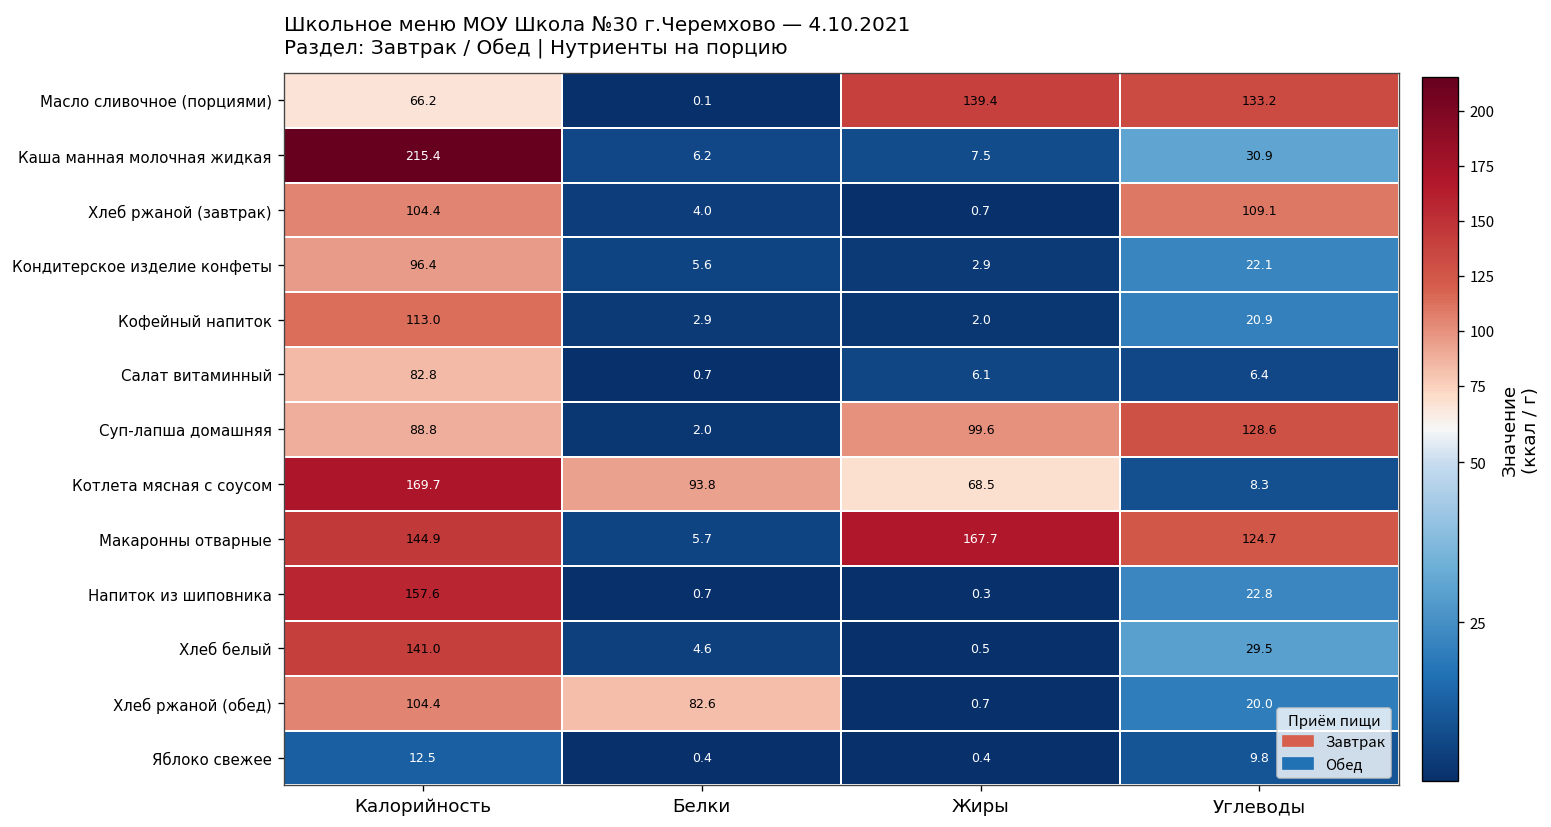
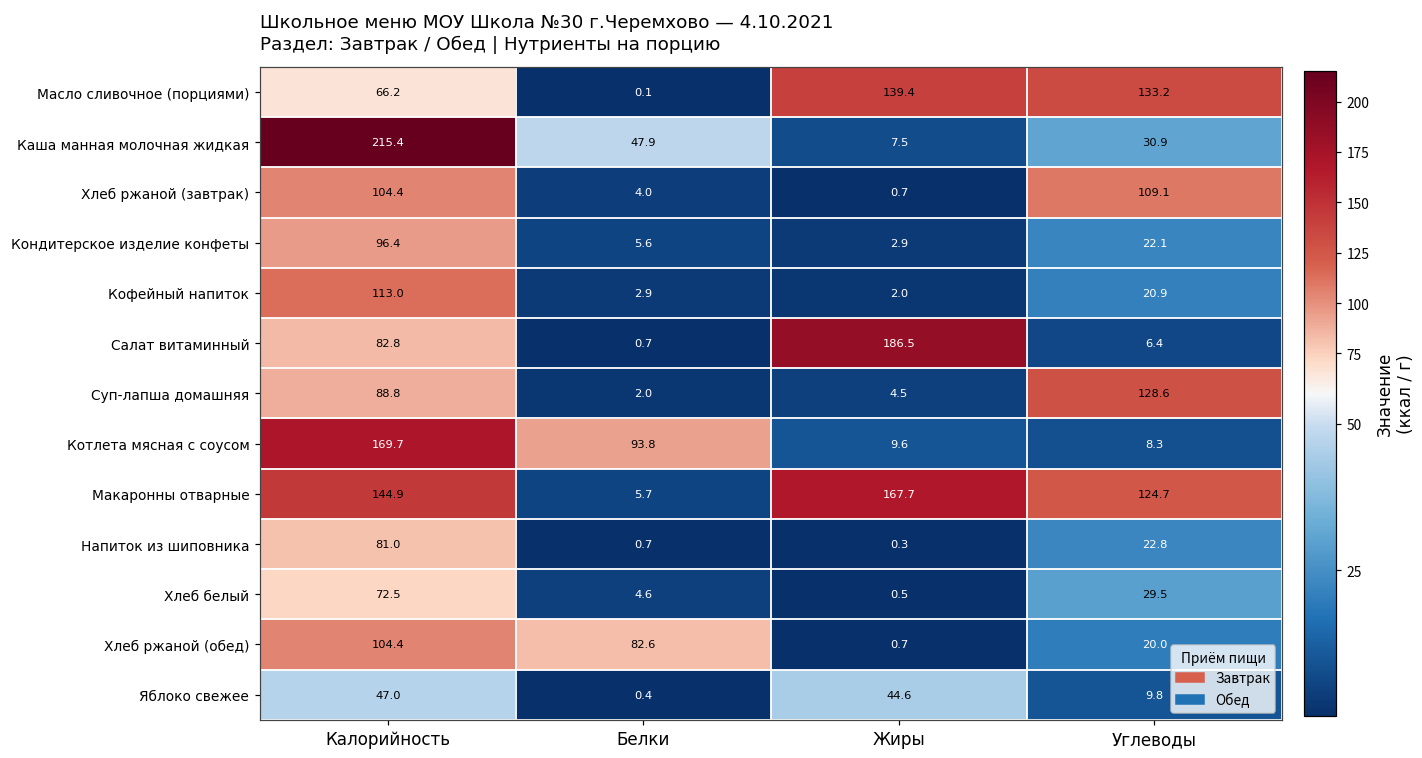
Каша манная молочная жидкая, Белки: 6.2 -> 47.9
Салат витаминный, Жиры: 6.1 -> 186.5
Суп-лапша домашняя, Жиры: 99.6 -> 4.5
Котлета мясная с соусом, Жиры: 68.5 -> 9.6
Напиток из шиповника, Калорийность: 157.6 -> 81.0
Хлеб белый, Калорийность: 141.0 -> 72.5
Яблоко свежее, Калорийность: 12.5 -> 47.0
Яблоко свежее, Жиры: 0.4 -> 44.6
